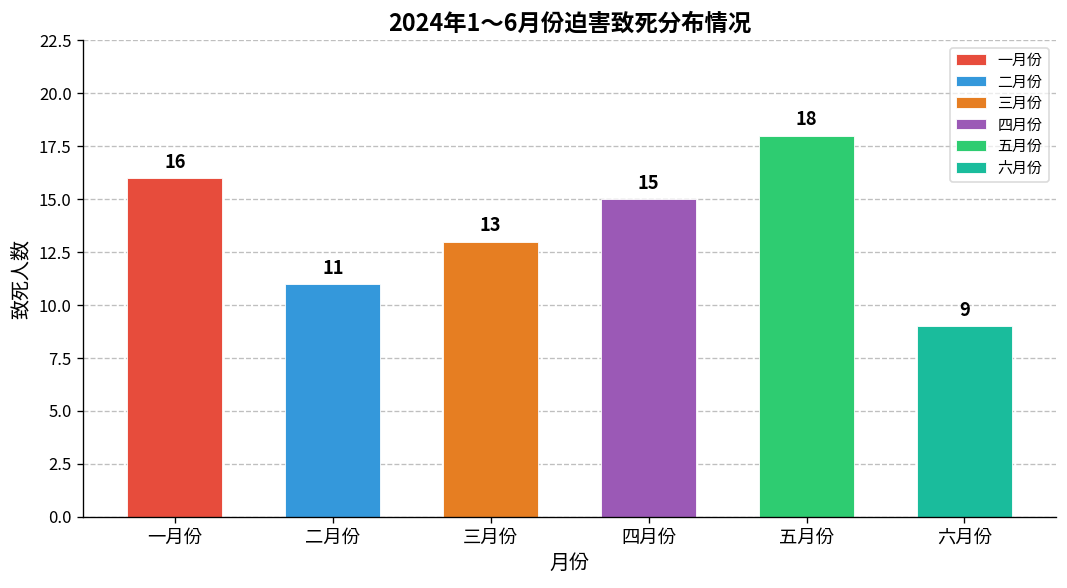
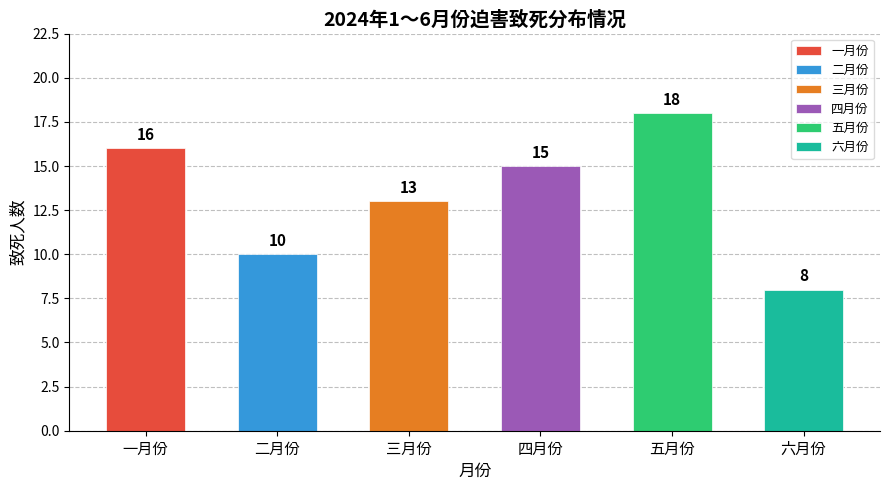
二月份: 11 -> 10
六月份: 9 -> 8
